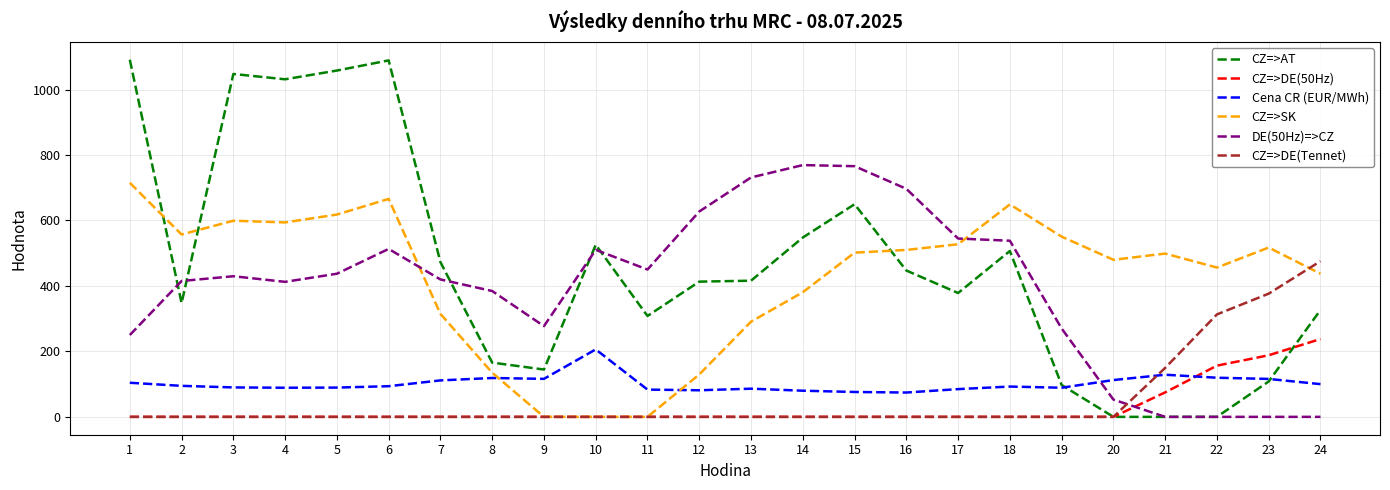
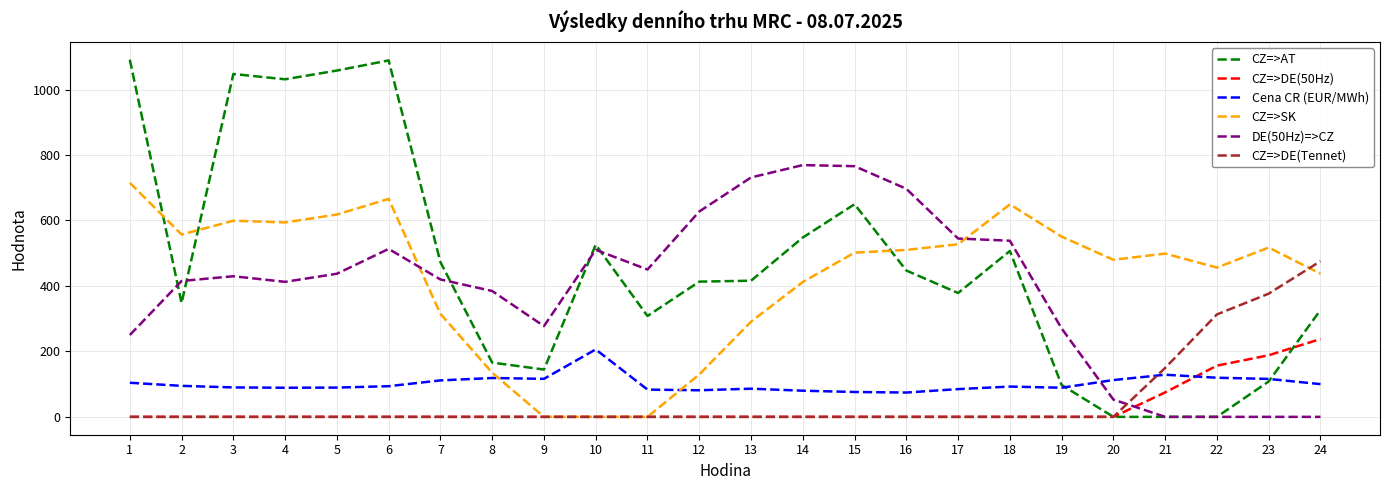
CZ=>SK, 14: 380 -> 410
